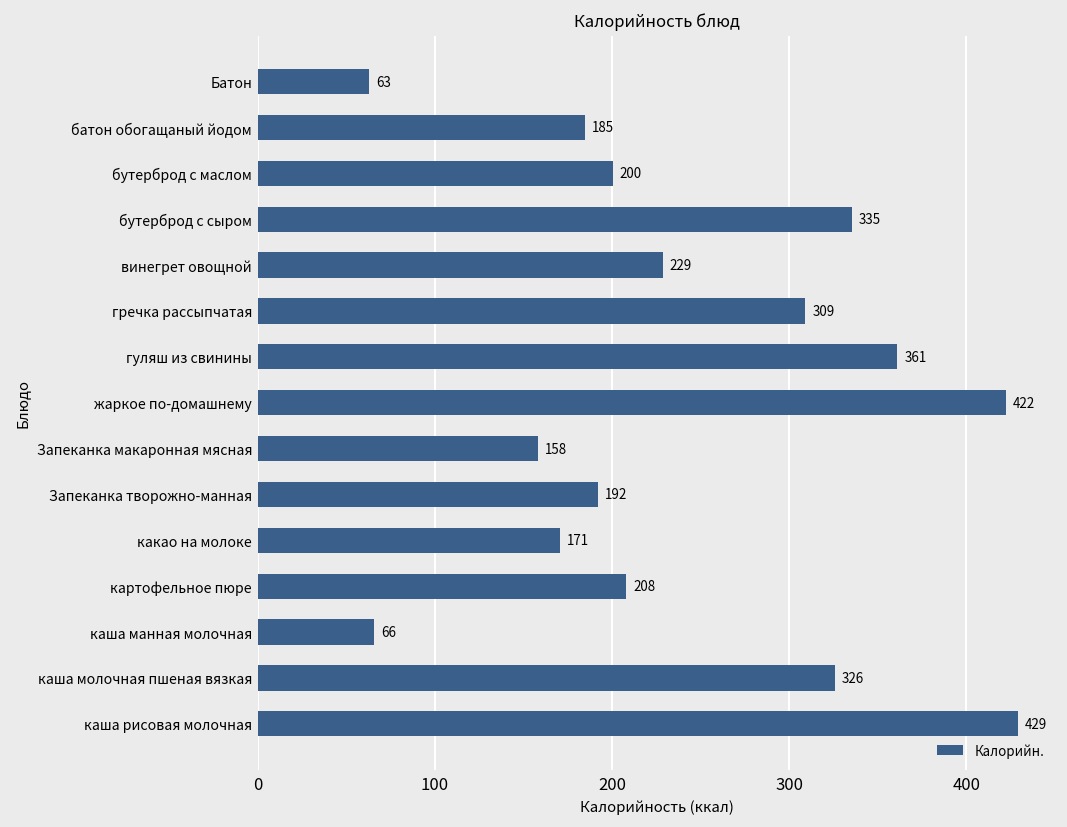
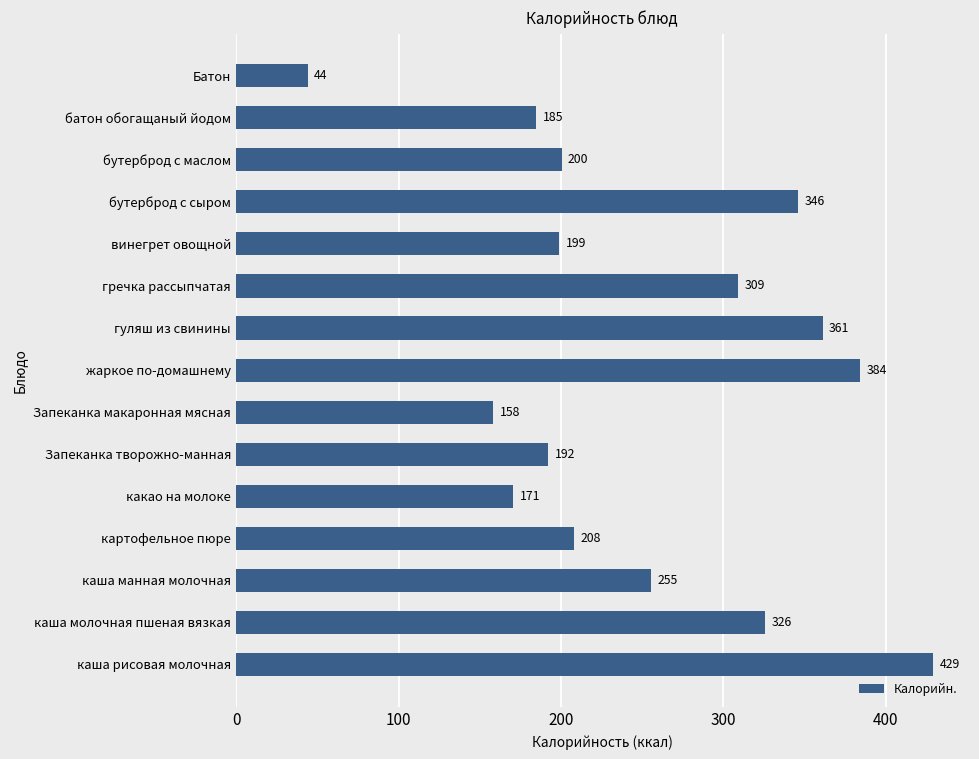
Батон: 63 -> 44
бутерброд с сыром: 335 -> 346
винегрет овощной: 229 -> 199
жаркое по-домашнему: 422 -> 384
каша манная молочная: 66 -> 255
